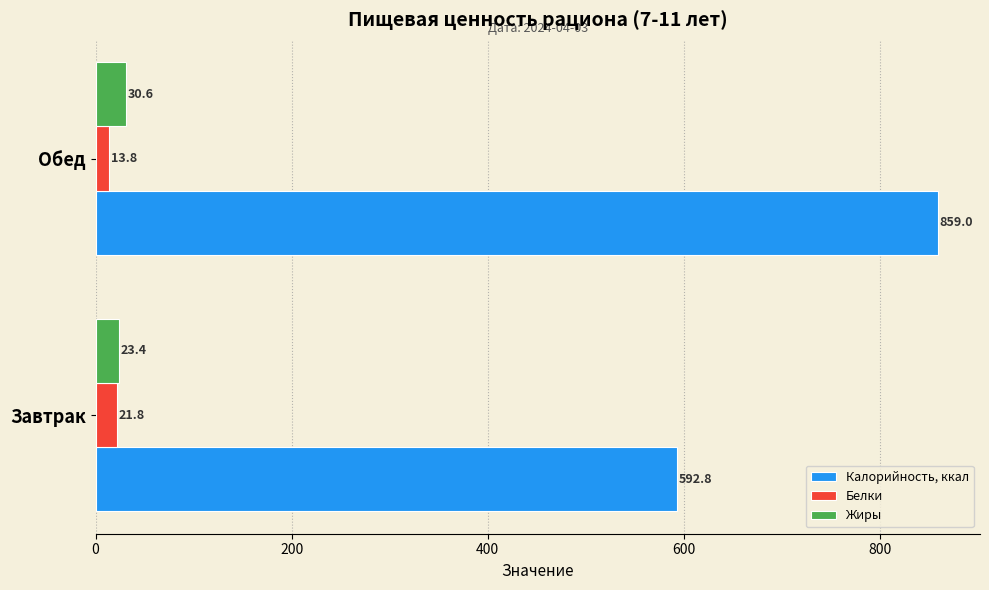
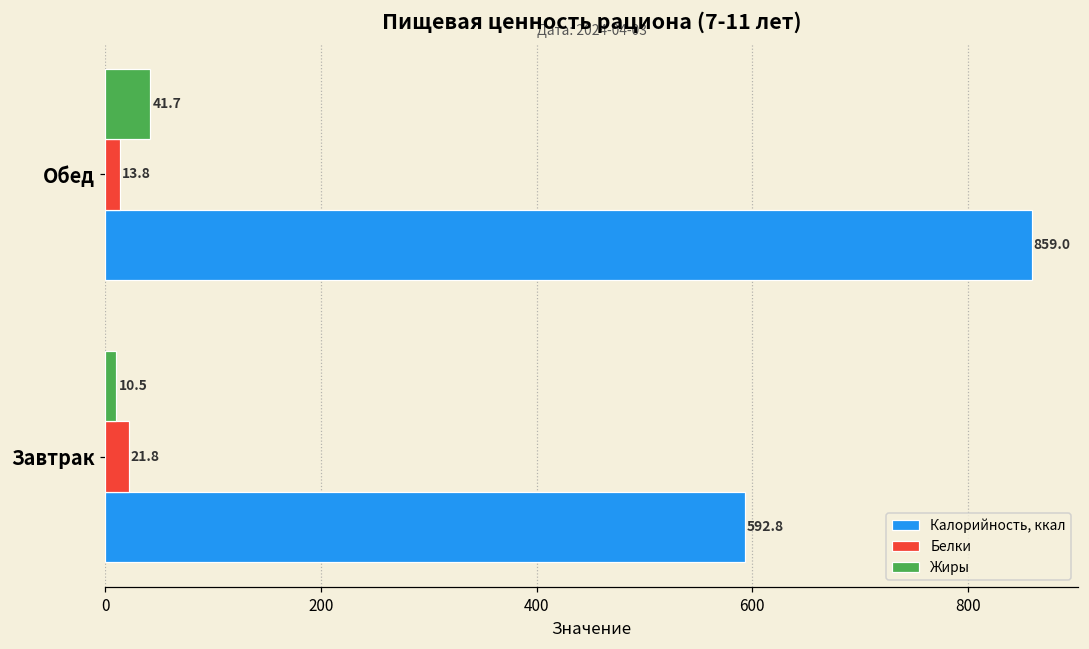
Жиры, Обед: 30.6 -> 41.7
Жиры, Завтрак: 23.4 -> 10.5
